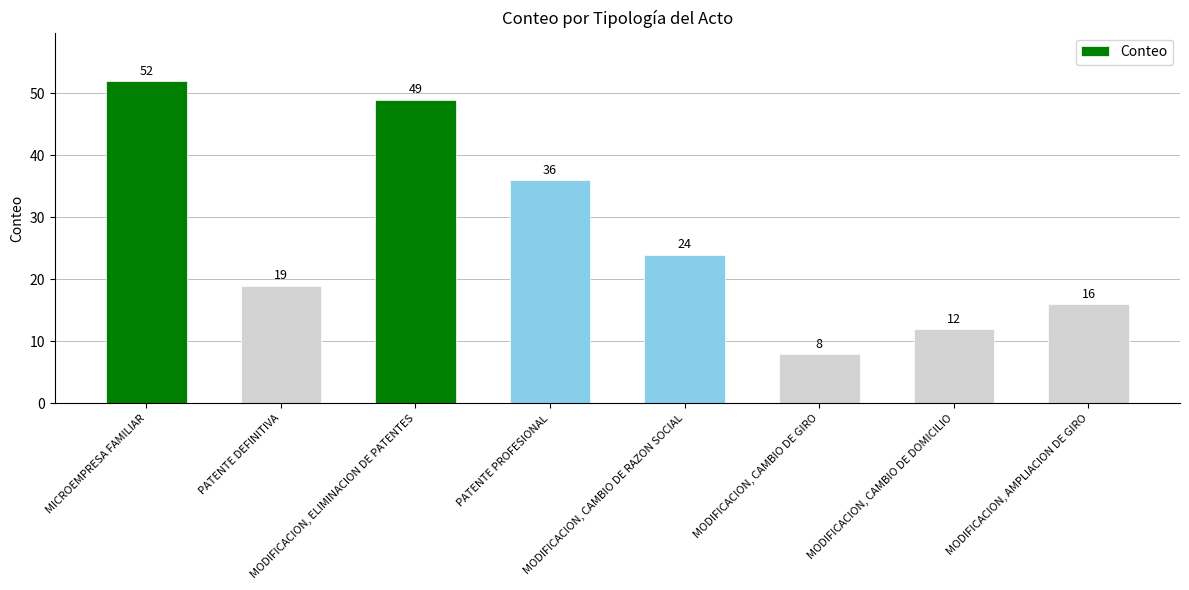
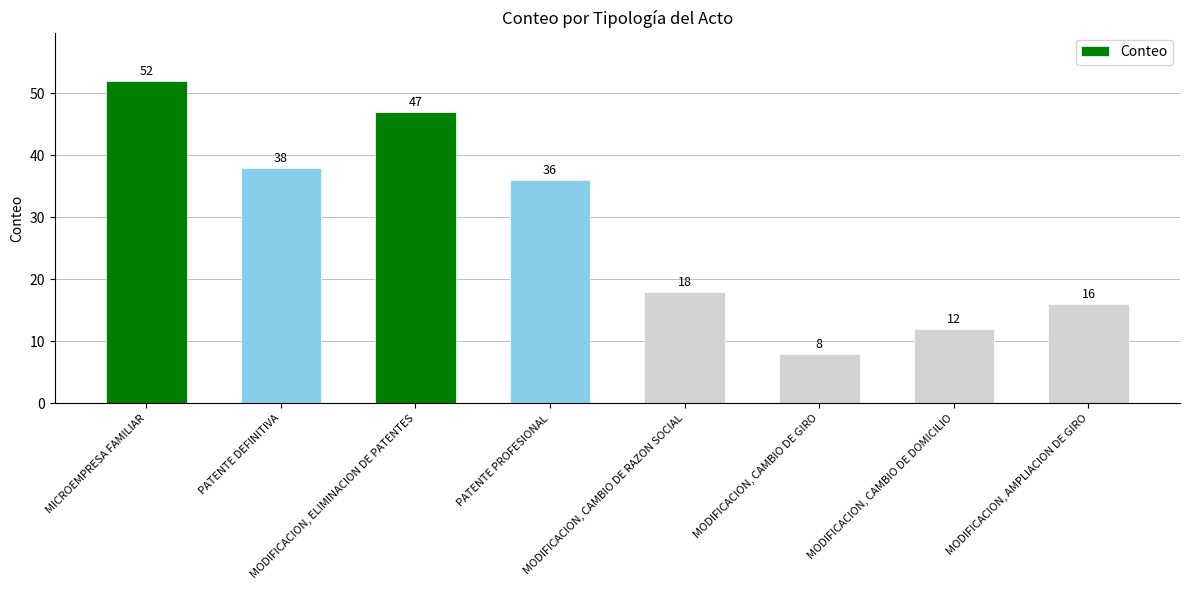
PATENTE DEFINITIVA: 19 -> 38
MODIFICACION, ELIMINACION DE PATENTES: 49 -> 47
MODIFICACION, CAMBIO DE RAZON SOCIAL: 24 -> 18
